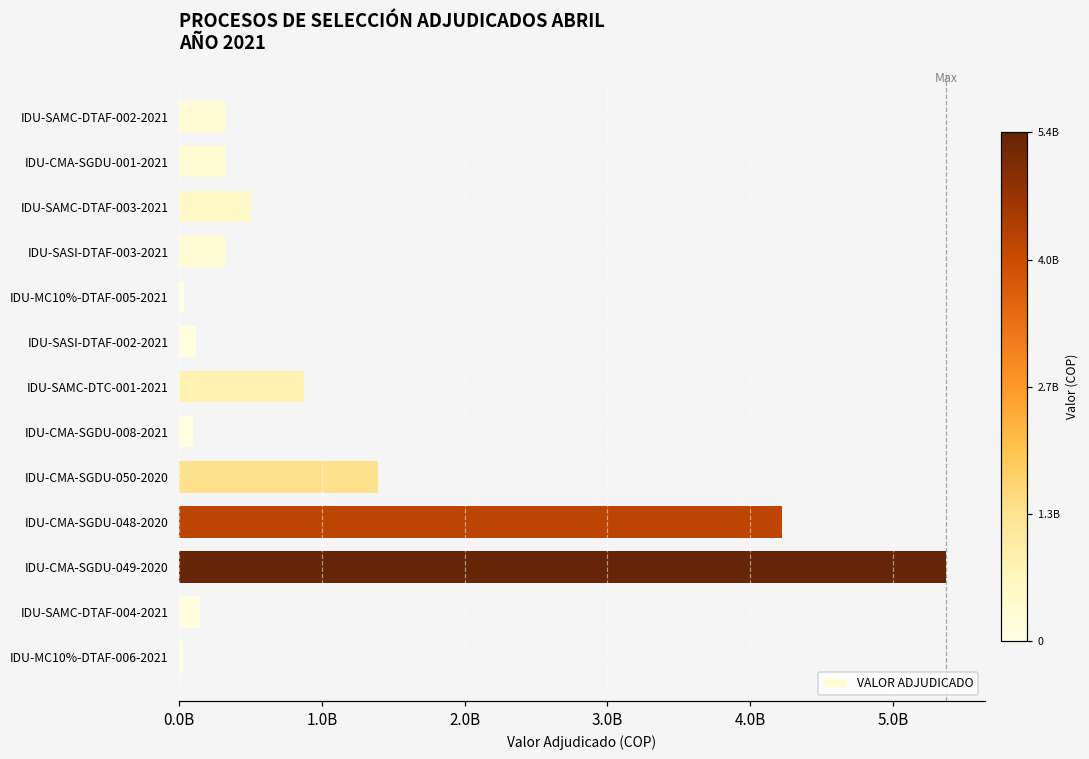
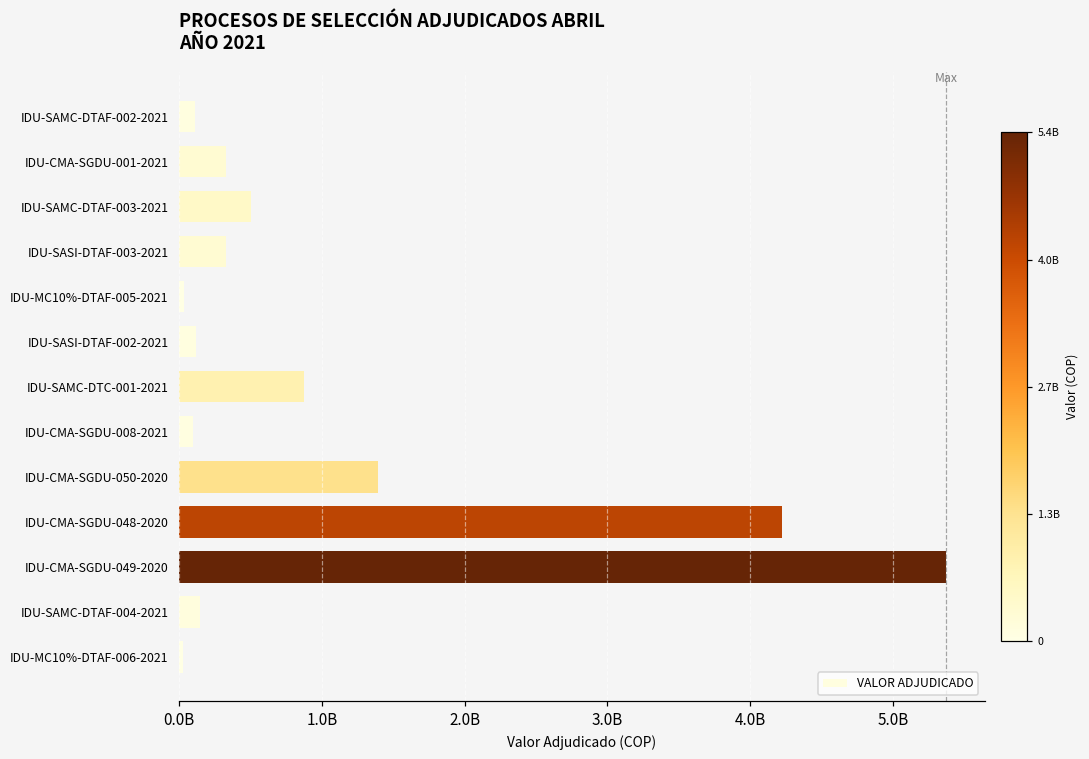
IDU-SAMC-DTAF-002-2021: 330000000 -> 110000000
